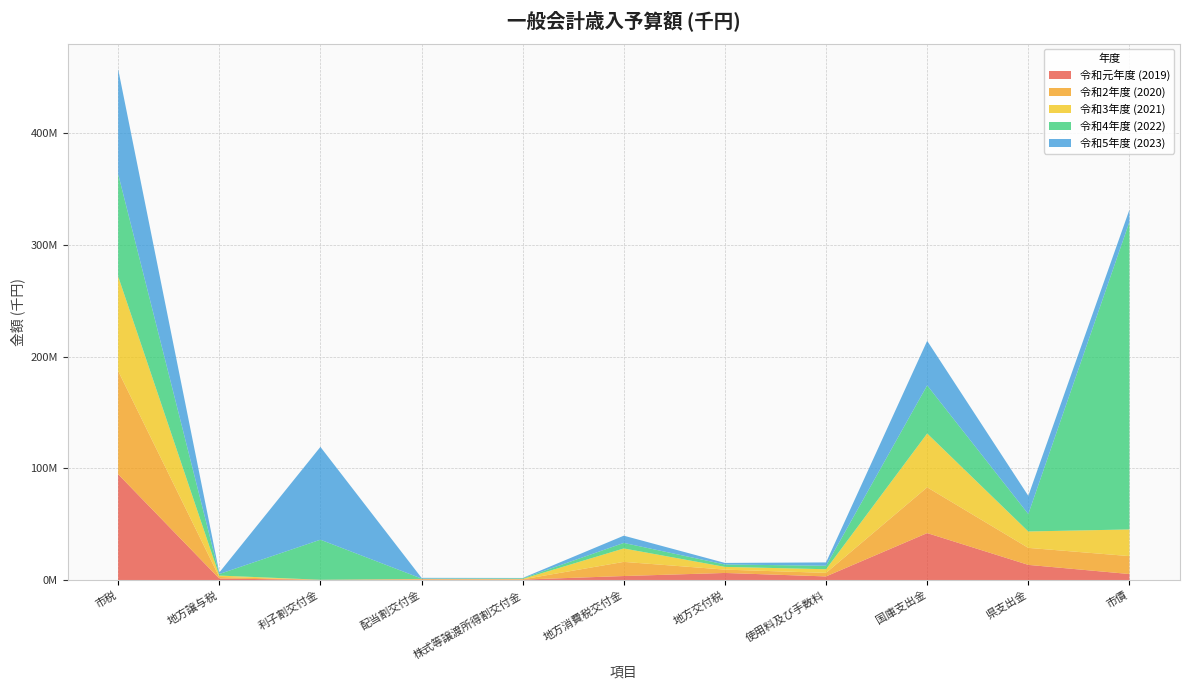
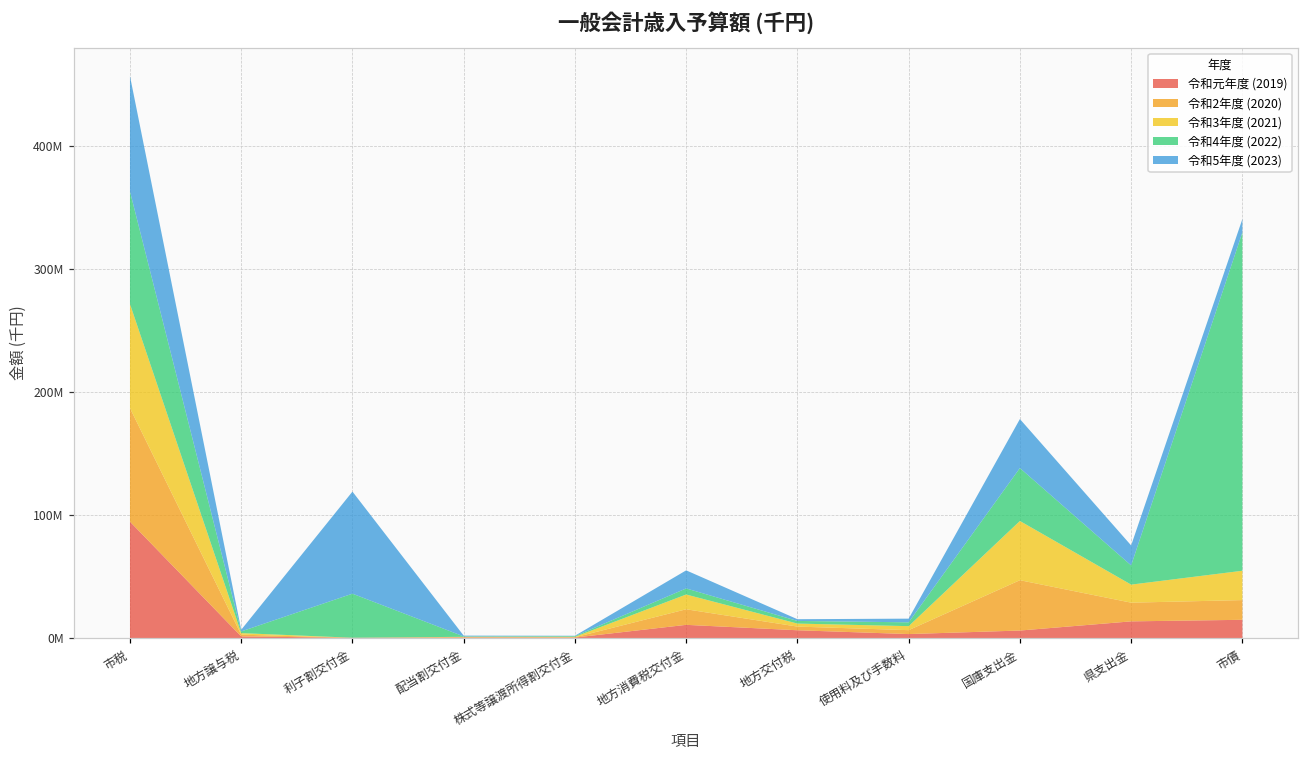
令和元年度 (2019), 地方消費税交付金: 4000000 -> 11000000
令和5年度 (2023), 地方消費税交付金: 6000000 -> 15000000
令和元年度 (2019), 国庫支出金: 42000000 -> 6000000
令和元年度 (2019), 市債: 5000000 -> 15000000
